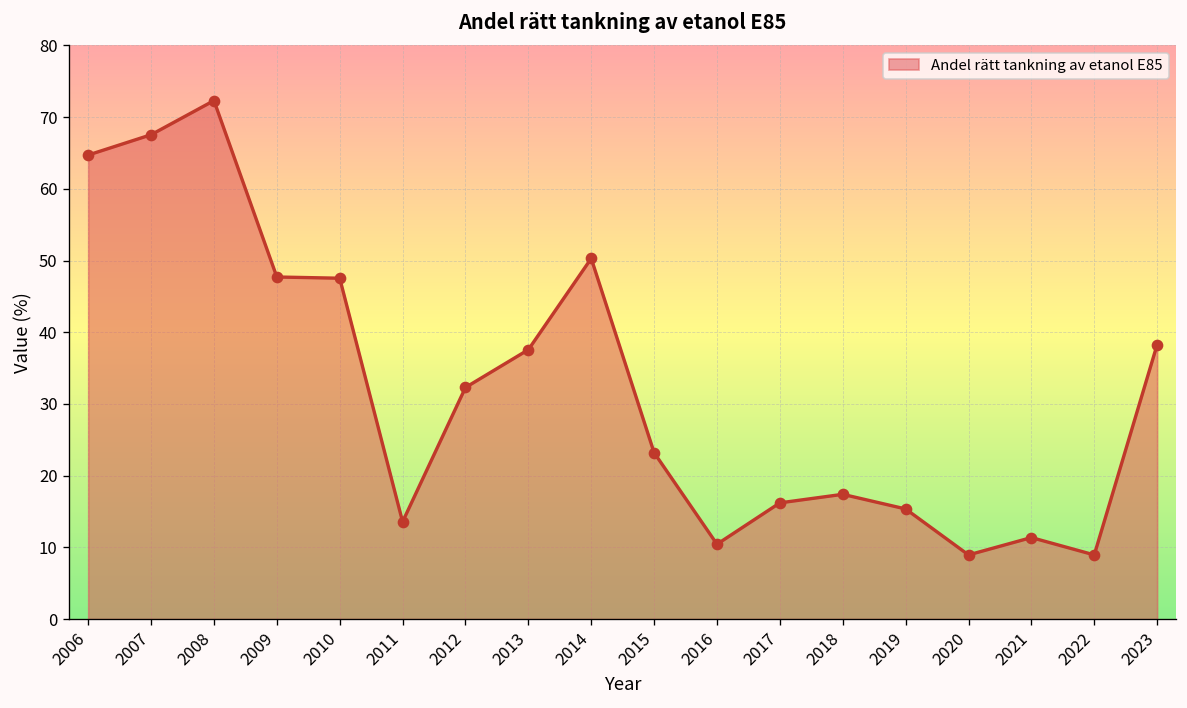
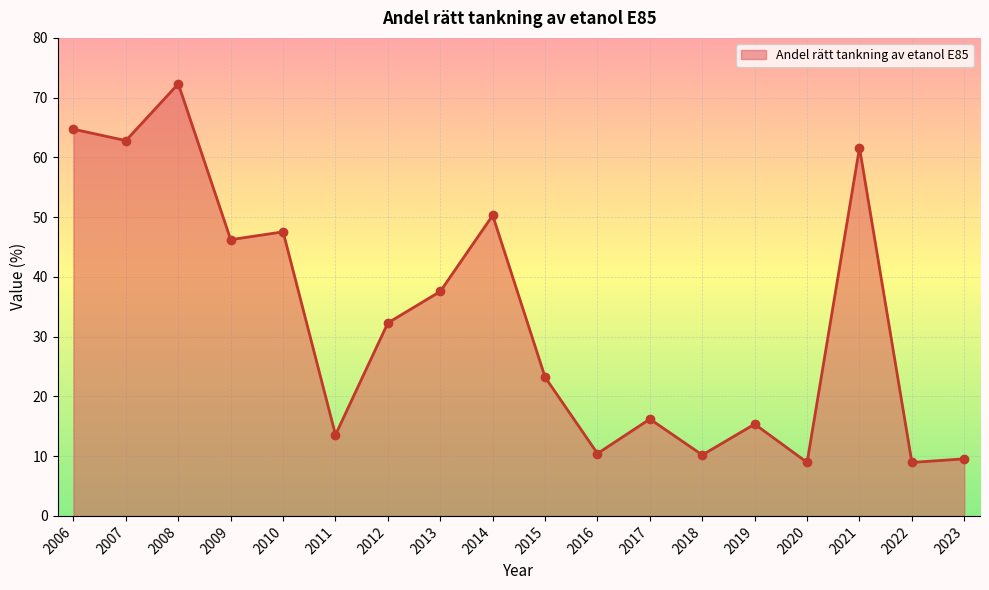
2007: 68 -> 63
2009: 48 -> 46
2018: 17 -> 10
2021: 11 -> 62
2023: 38 -> 10
